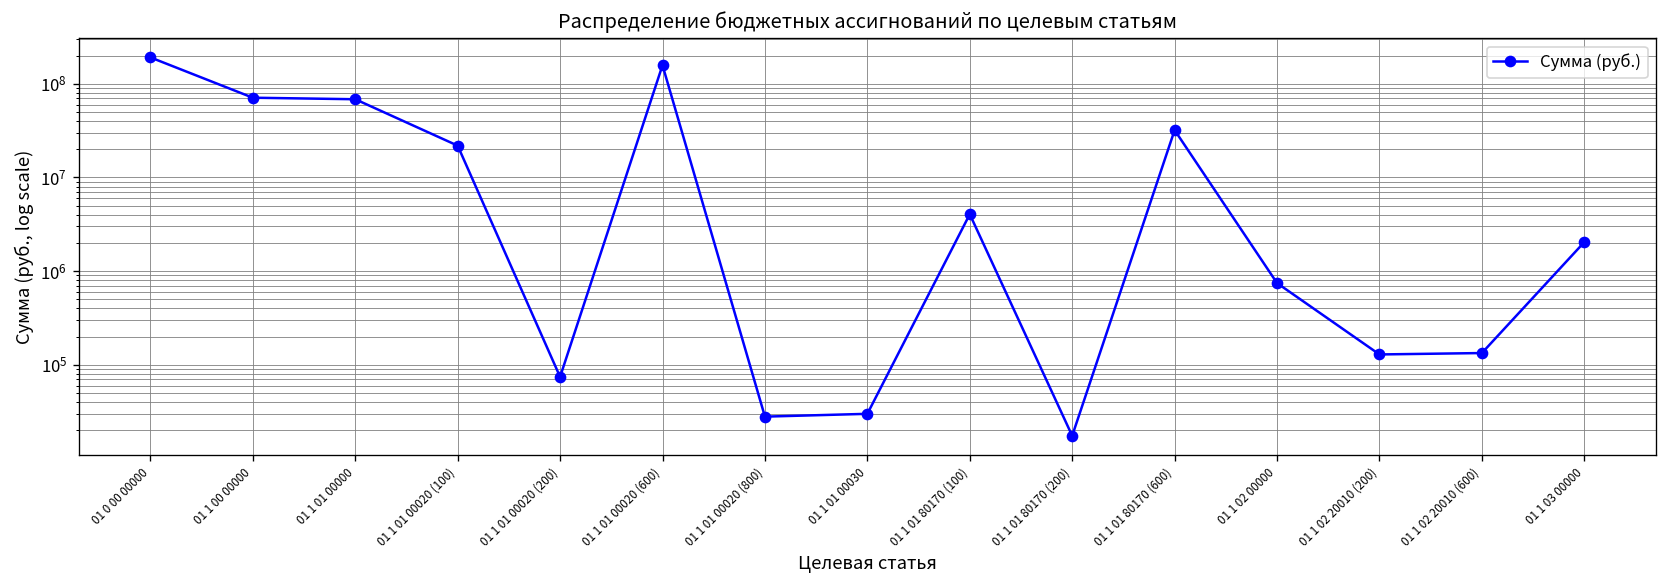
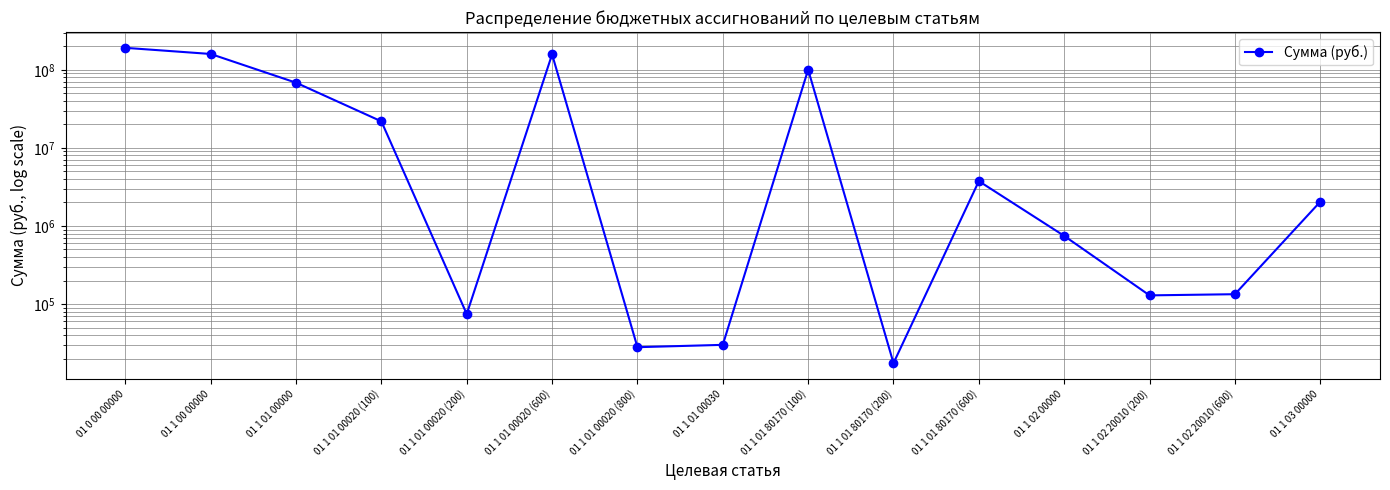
01 1 00 00000: 70000000 -> 160000000
01 1 01 80170 (100): 4000000 -> 100000000
01 1 01 80170 (600): 32000000 -> 4000000
